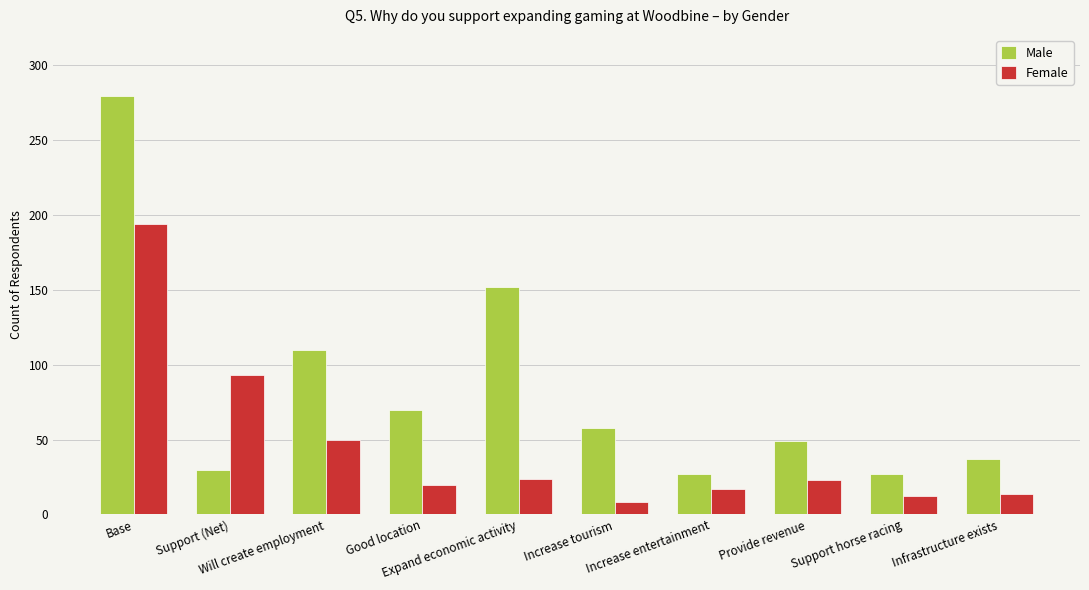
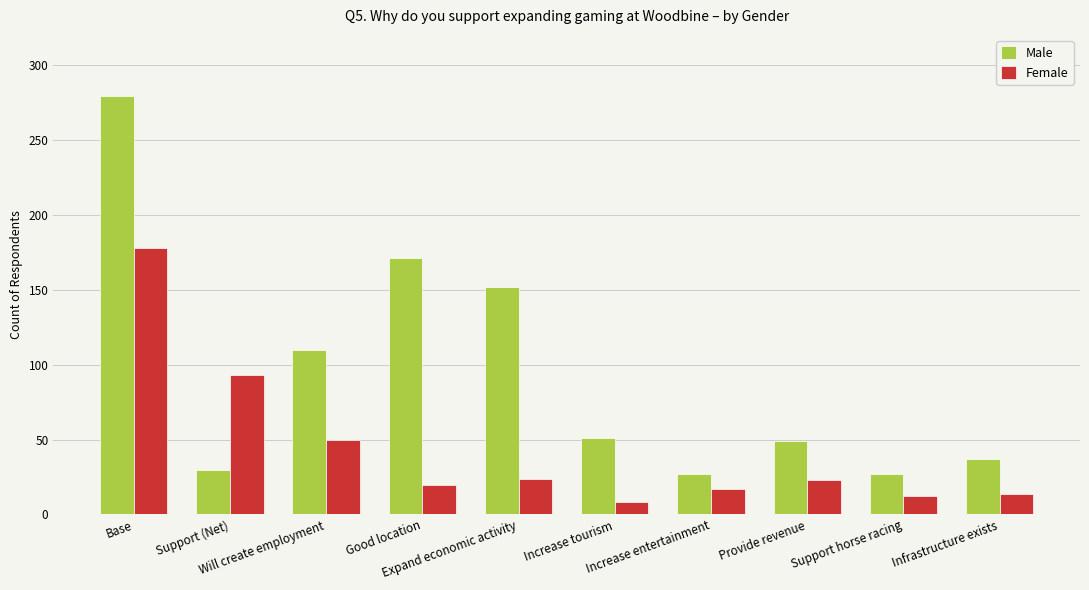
Female, Base: 194 -> 178
Male, Good location: 70 -> 171
Male, Increase tourism: 58 -> 51
